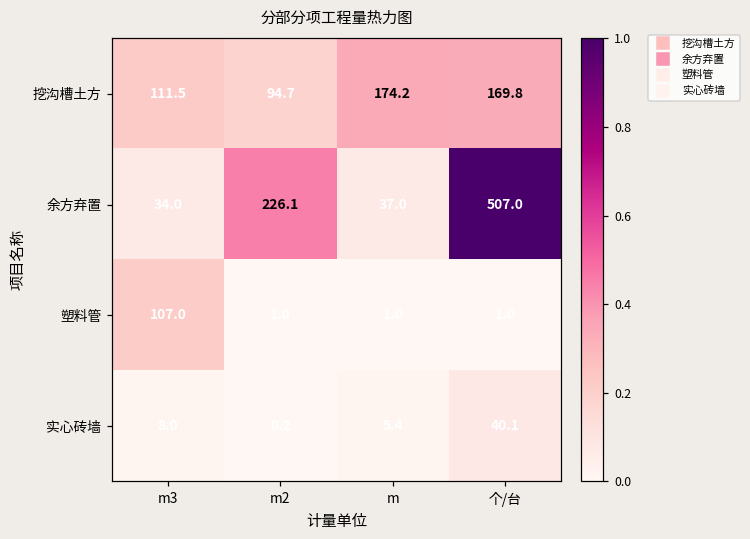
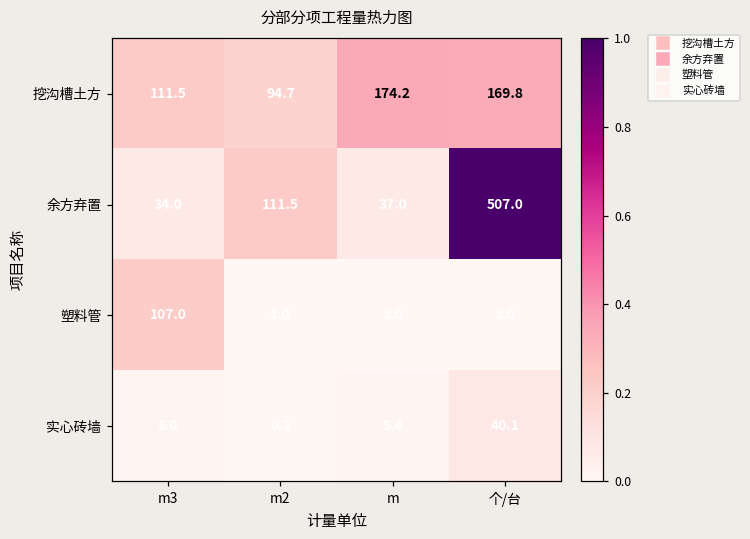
余方弃置, m2: 226.1 -> 111.5
